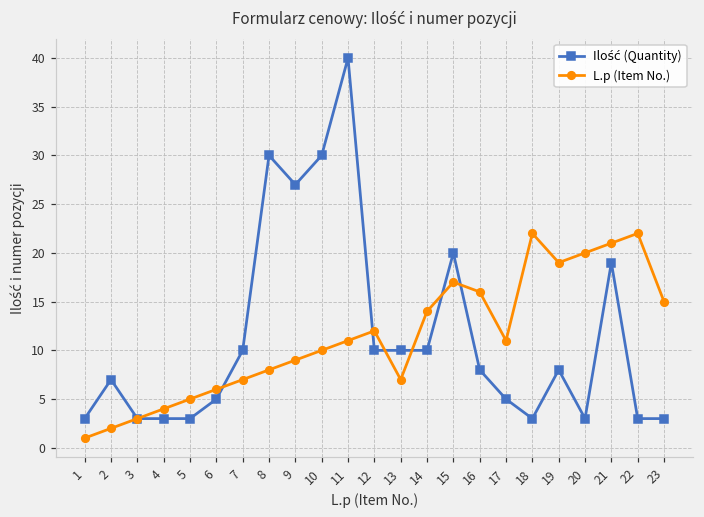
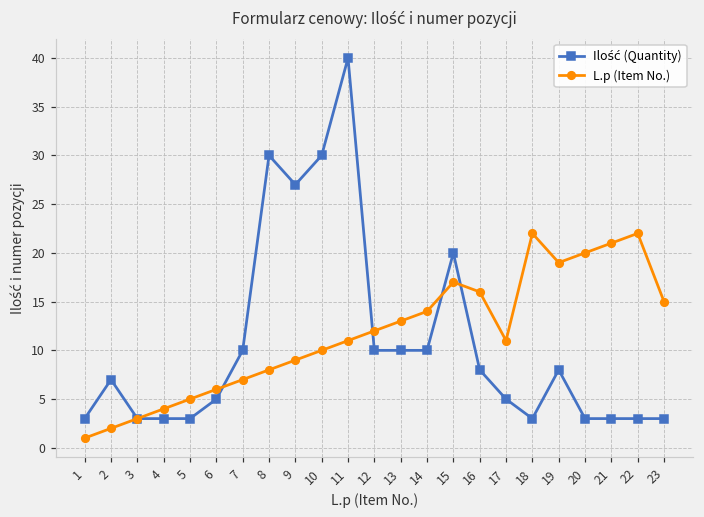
L.p (Item No.), 13: 7 -> 13
Ilość (Quantity), 21: 19 -> 3
